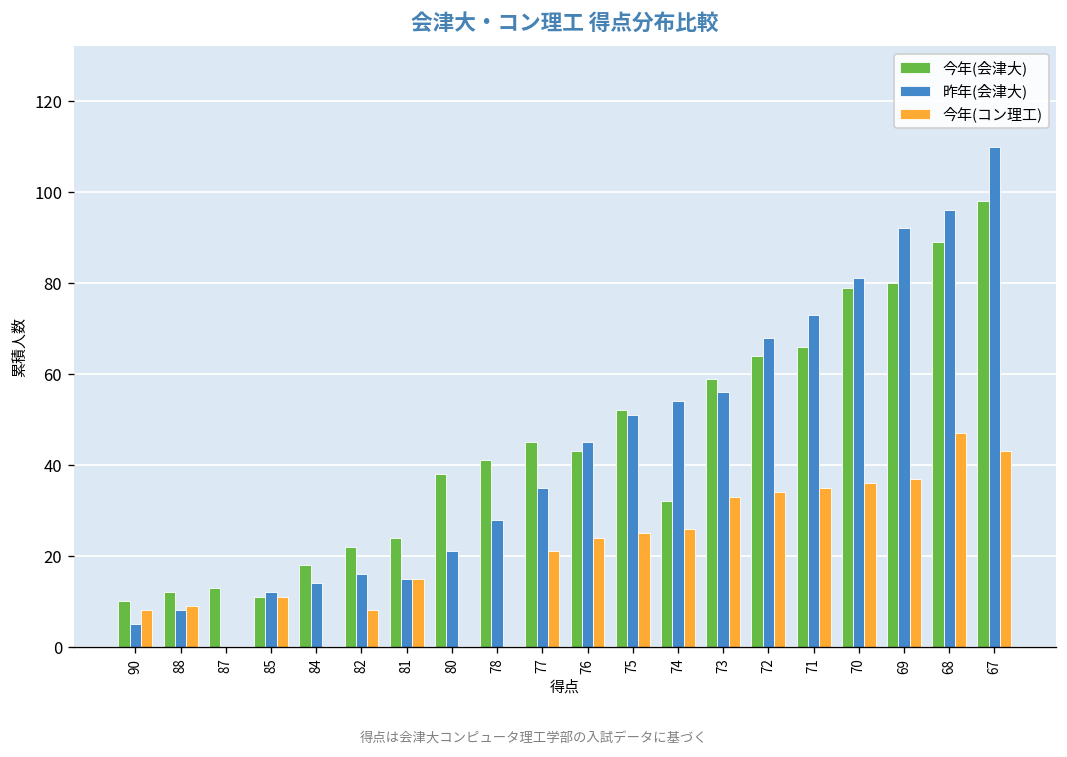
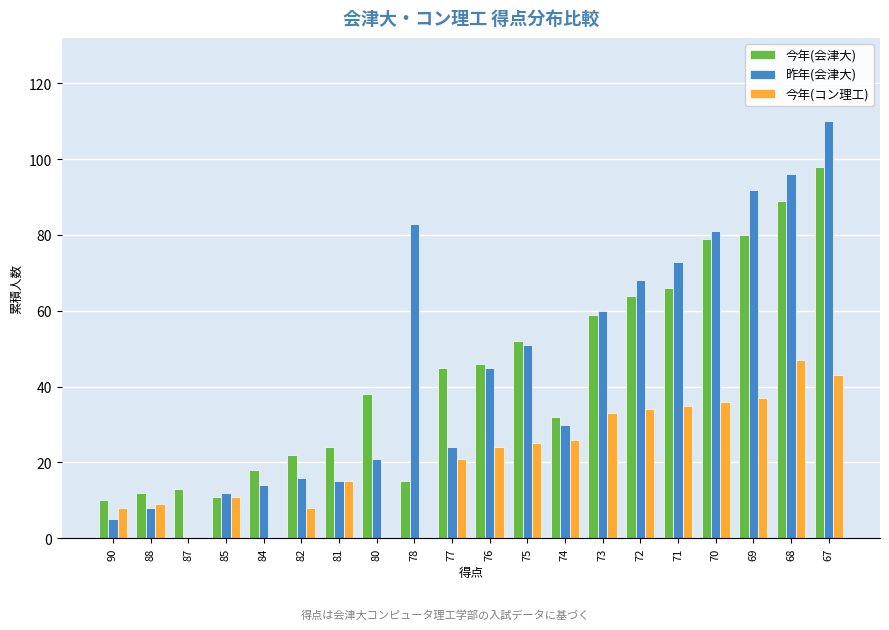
今年(会津大), 78: 41 -> 15
昨年(会津大), 78: 28 -> 83
昨年(会津大), 77: 35 -> 24
今年(会津大), 76: 43 -> 46
昨年(会津大), 74: 54 -> 30
昨年(会津大), 73: 56 -> 60
